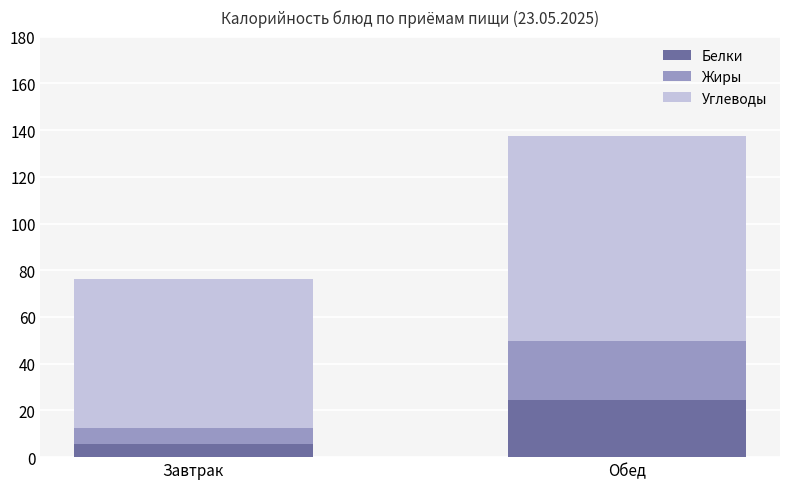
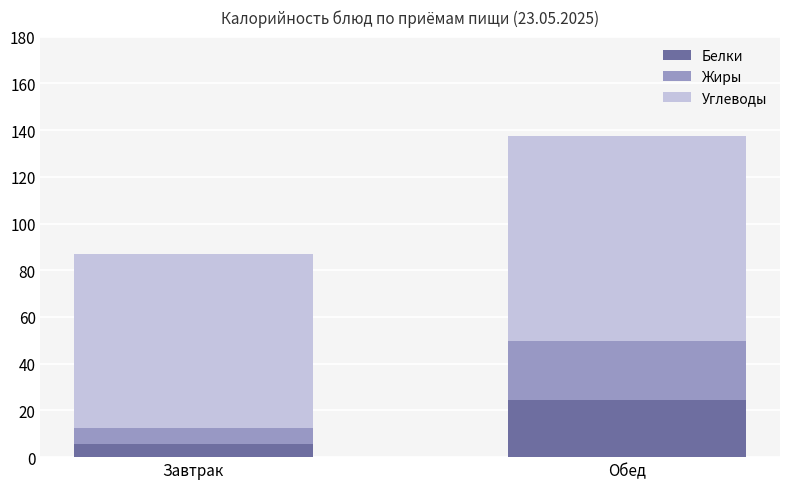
Углеводы, Завтрак: 64 -> 74
